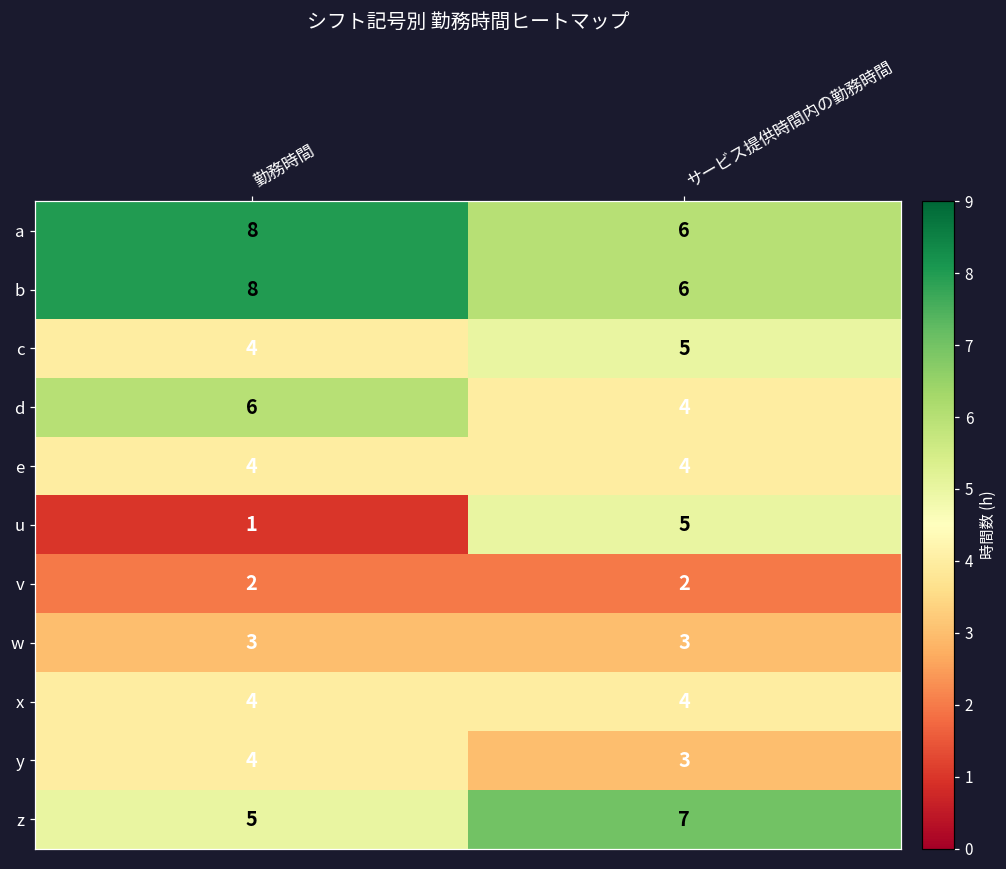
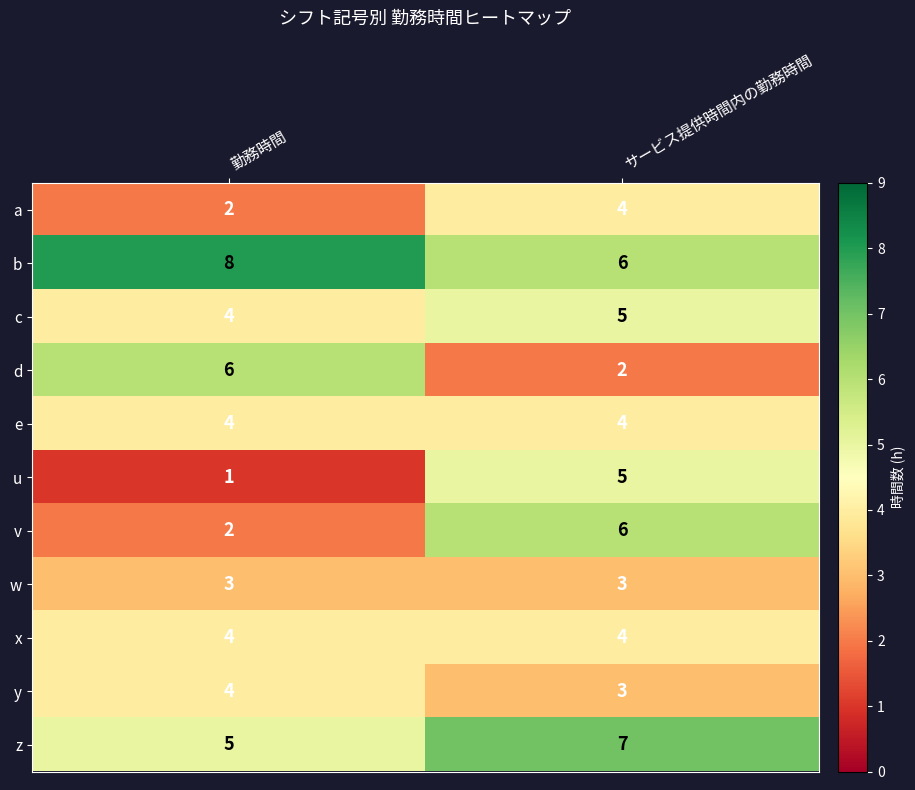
a, 勤務時間: 8 -> 2
a, サービス提供時間内の勤務時間: 6 -> 4
d, サービス提供時間内の勤務時間: 4 -> 2
v, サービス提供時間内の勤務時間: 2 -> 6
